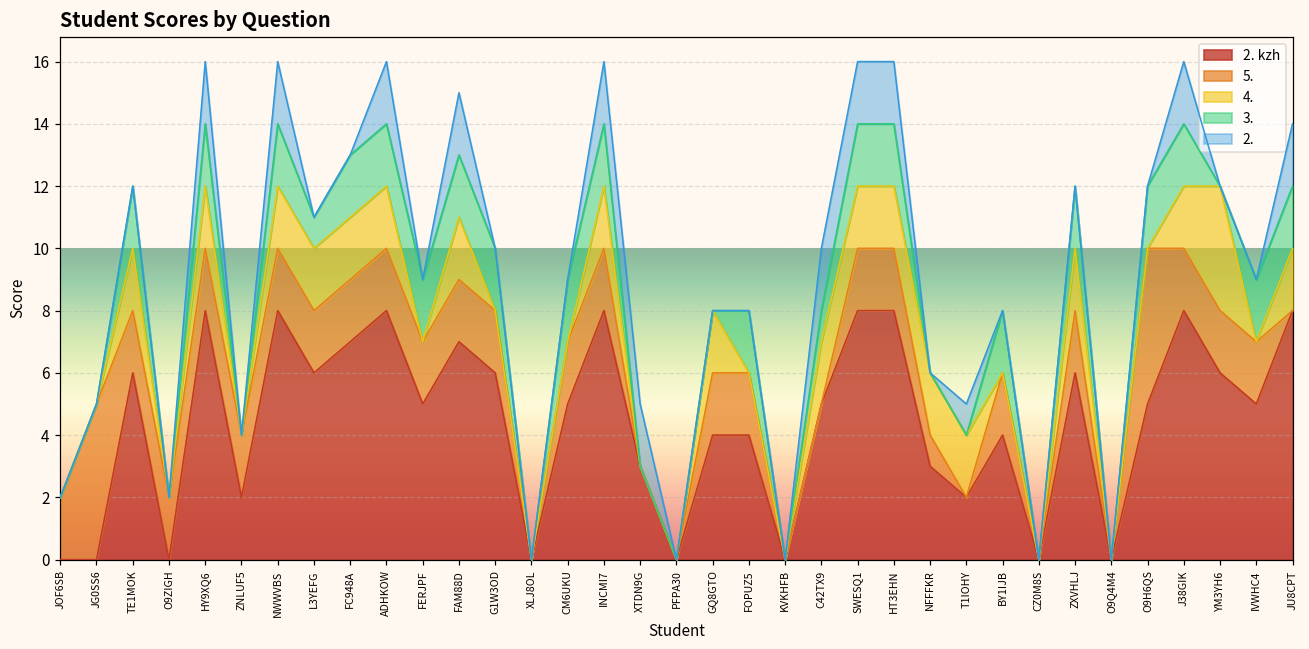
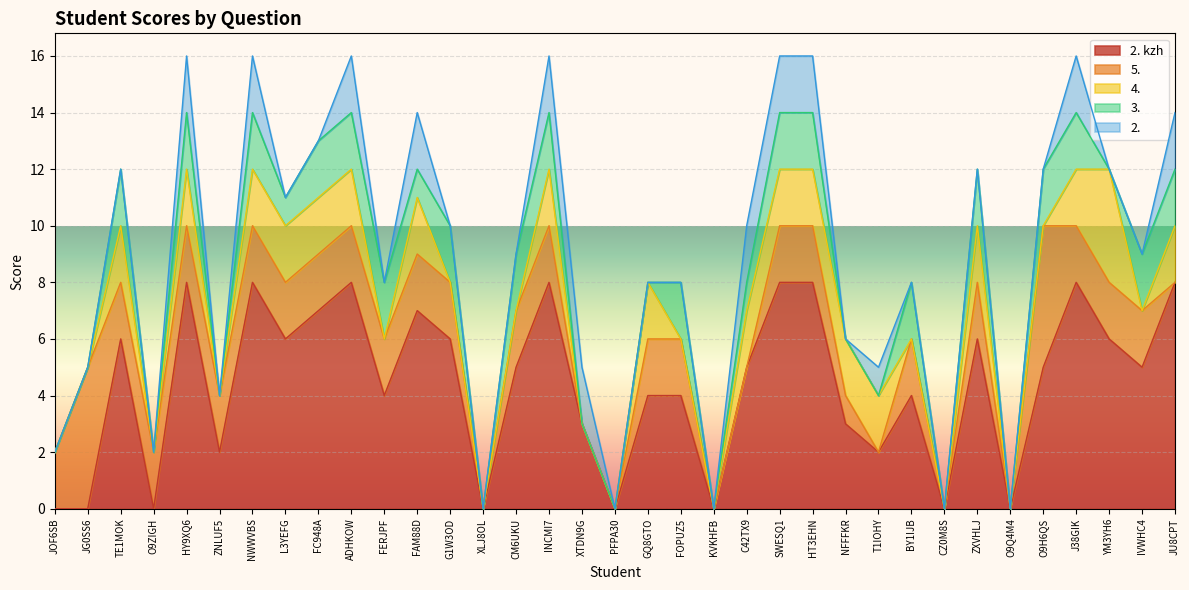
2. kzh, FERJPF: 5 -> 4
3., FAM88D: 2 -> 1
